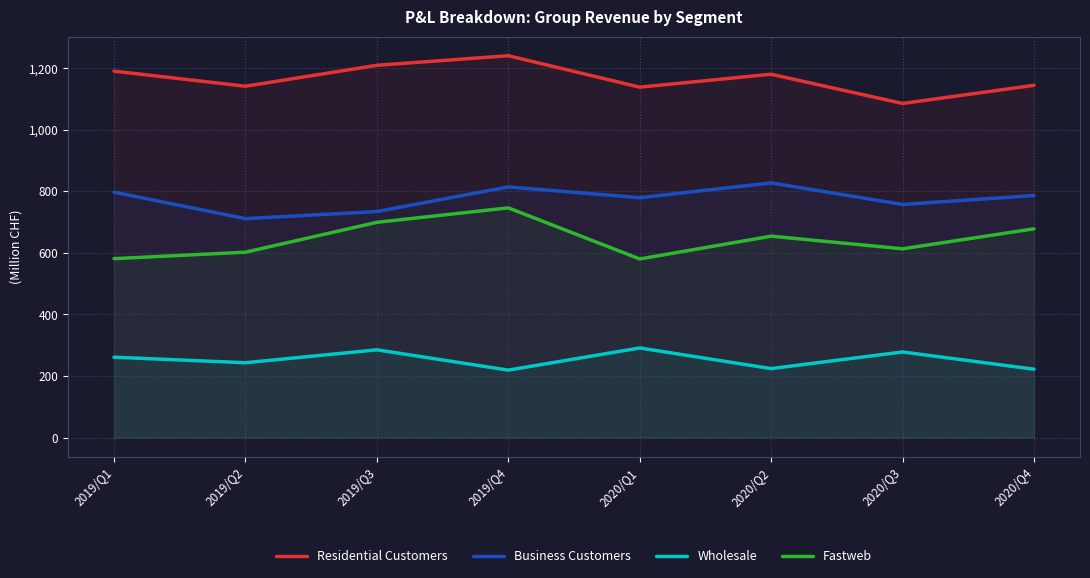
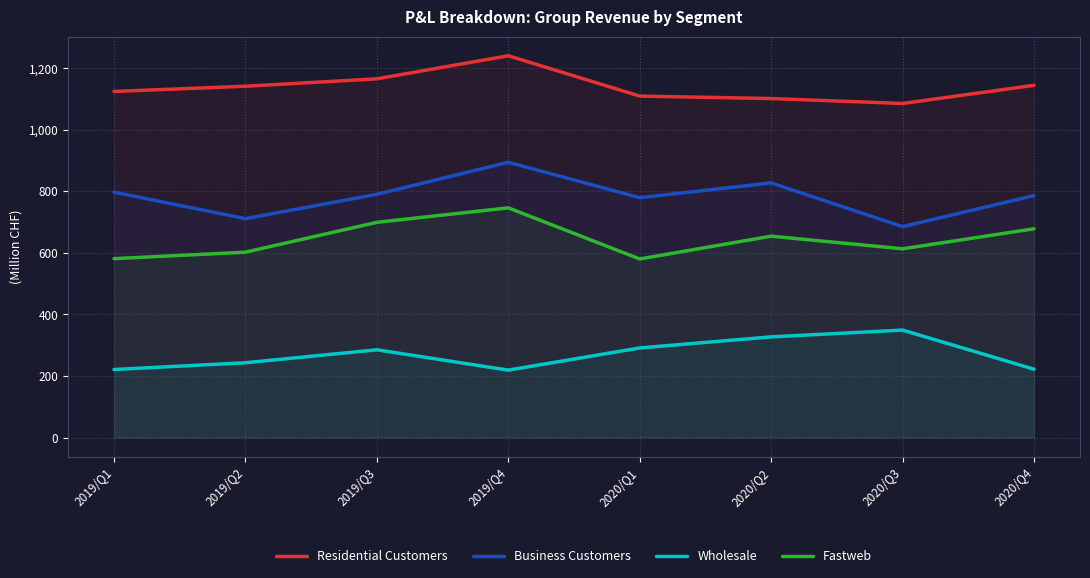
Residential Customers, 2019/Q1: 1,190 -> 1,120
Wholesale, 2019/Q1: 260 -> 220
Residential Customers, 2019/Q3: 1,210 -> 1,170
Business Customers, 2019/Q3: 730 -> 790
Business Customers, 2019/Q4: 810 -> 890
Residential Customers, 2020/Q1: 1,140 -> 1,110
Residential Customers, 2020/Q2: 1,180 -> 1,100
Wholesale, 2020/Q2: 220 -> 330
Business Customers, 2020/Q3: 760 -> 690
Wholesale, 2020/Q3: 280 -> 350
